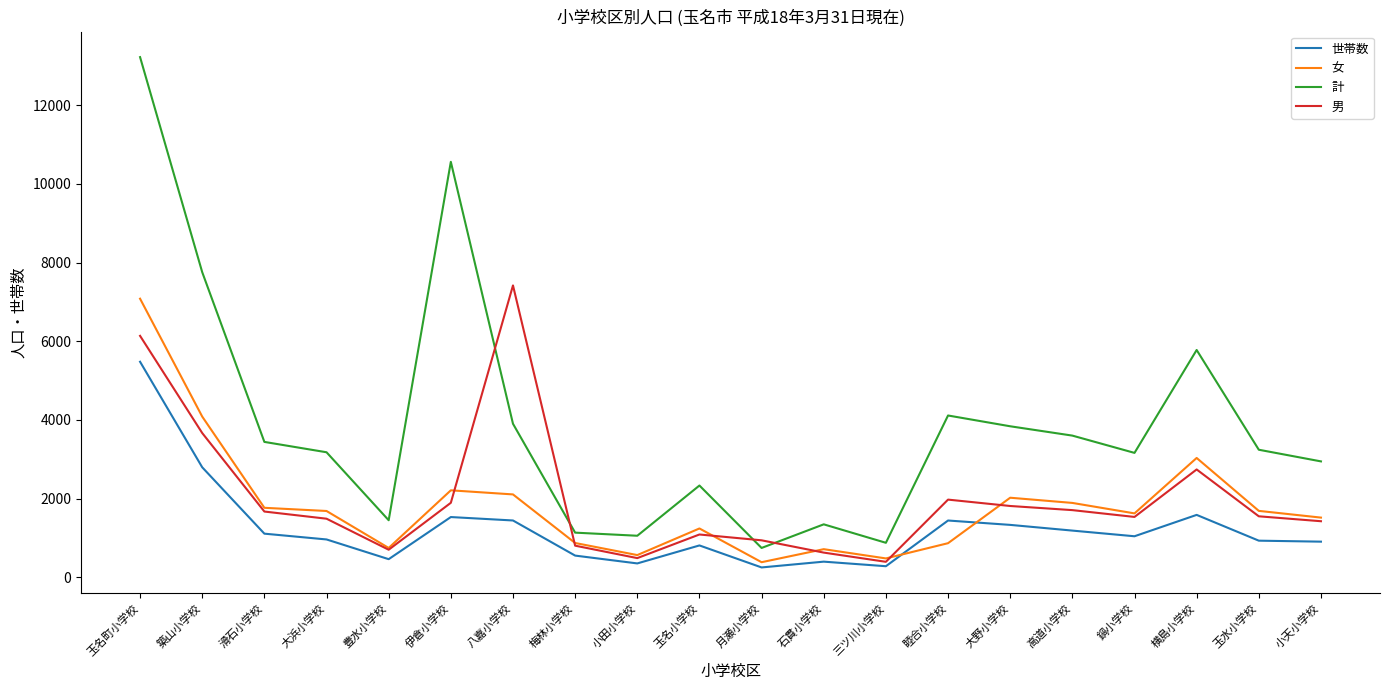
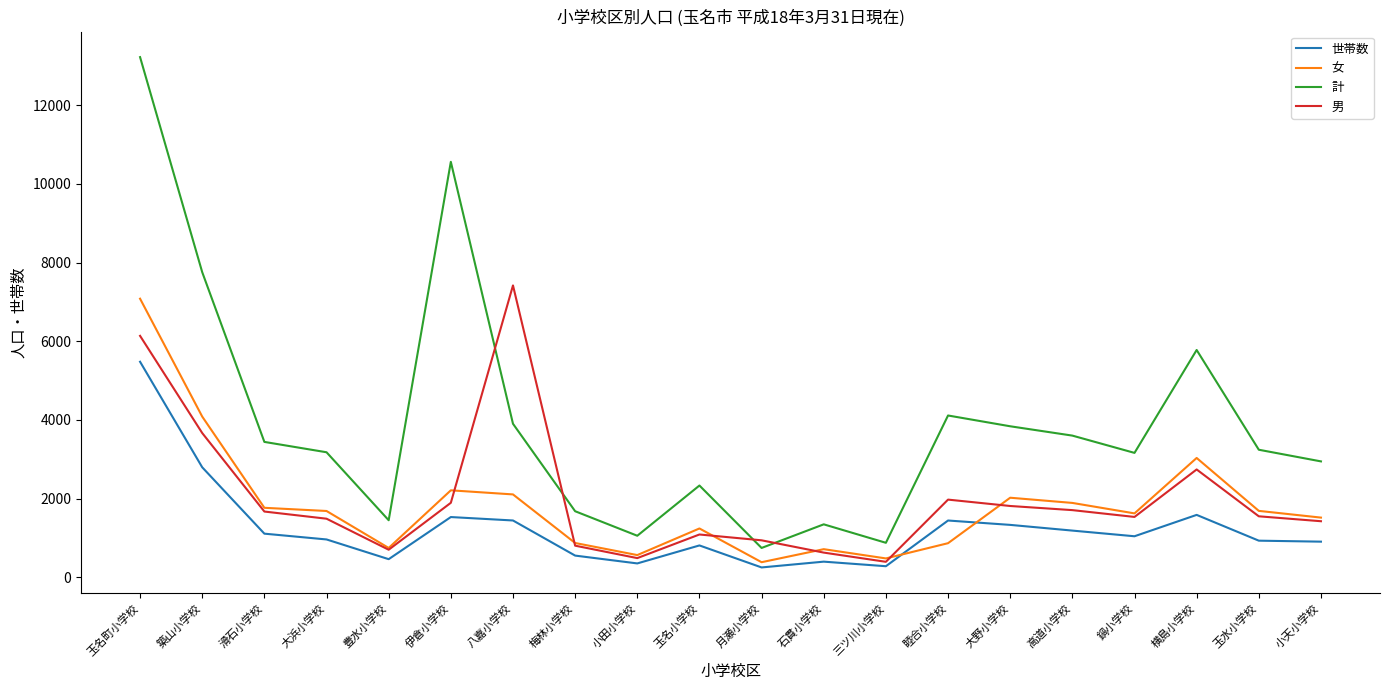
計, 梅林小学校: 1100 -> 1700
